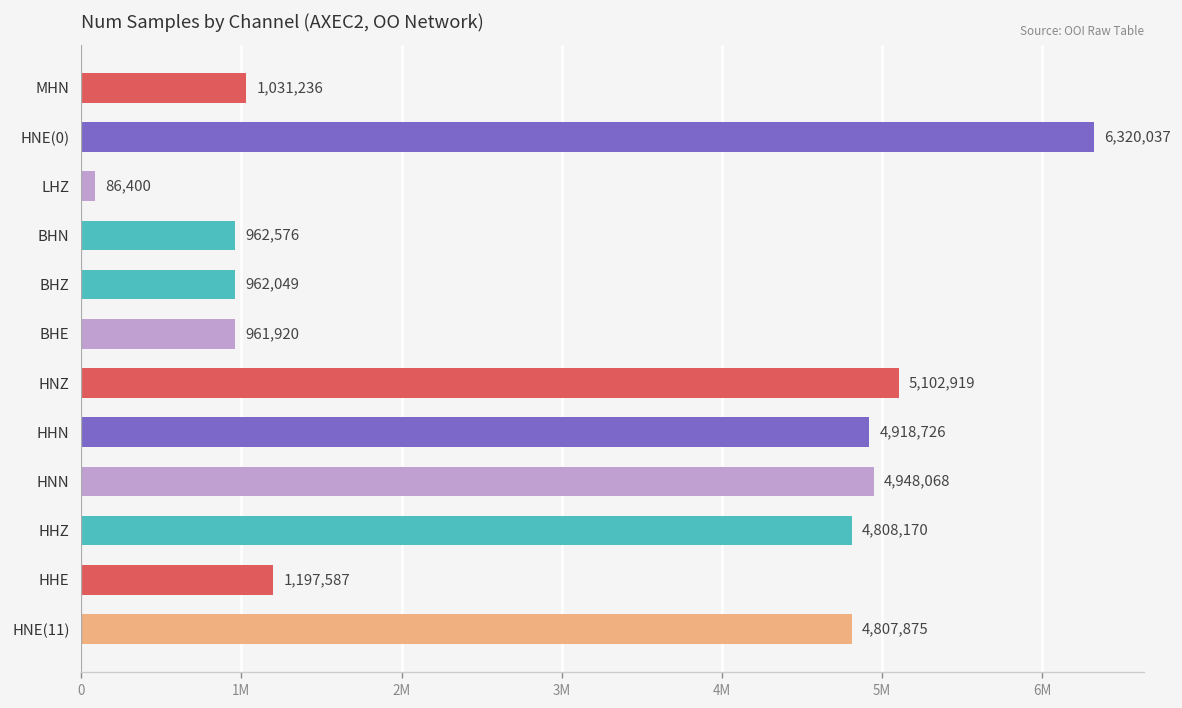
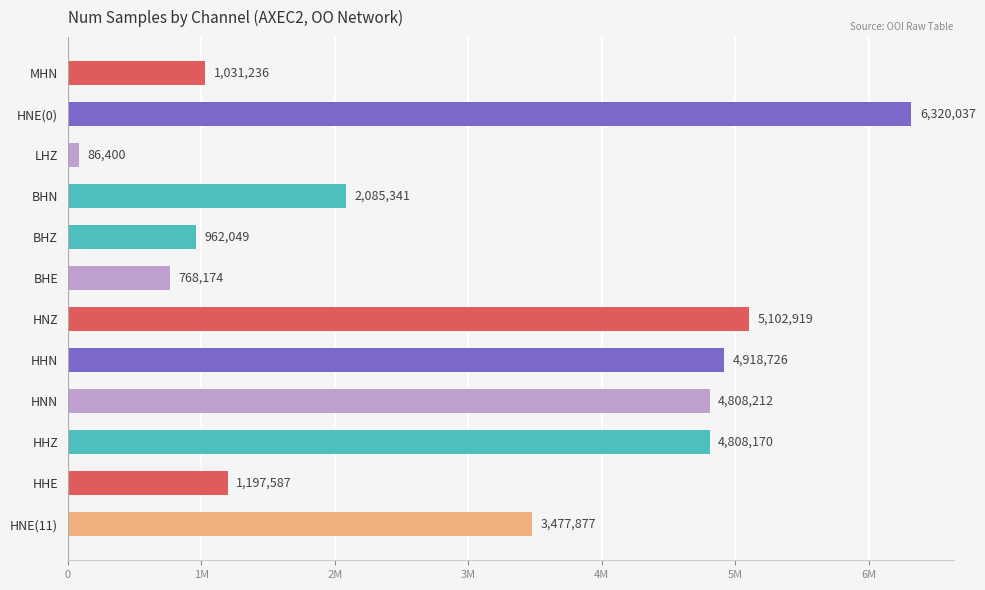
BHN: 962,576 -> 2,085,341
BHE: 961,920 -> 768,174
HNN: 4,948,068 -> 4,808,212
HNE(11): 4,807,875 -> 3,477,877
